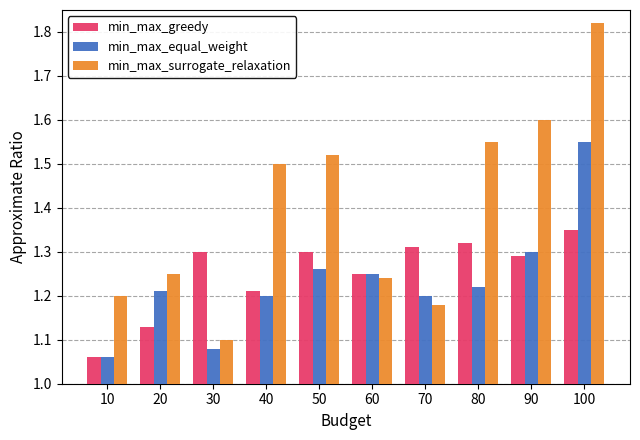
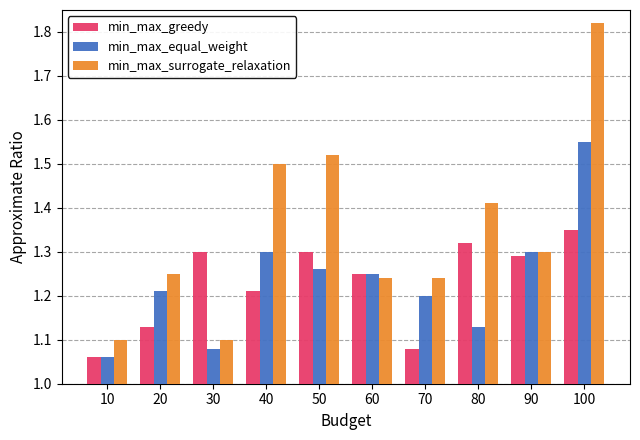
min_max_surrogate_relaxation, 10: 1.2 -> 1.1
min_max_equal_weight, 40: 1.2 -> 1.3
min_max_greedy, 70: 1.31 -> 1.08
min_max_surrogate_relaxation, 70: 1.18 -> 1.24
min_max_equal_weight, 80: 1.22 -> 1.13
min_max_surrogate_relaxation, 80: 1.55 -> 1.41
min_max_surrogate_relaxation, 90: 1.6 -> 1.3
